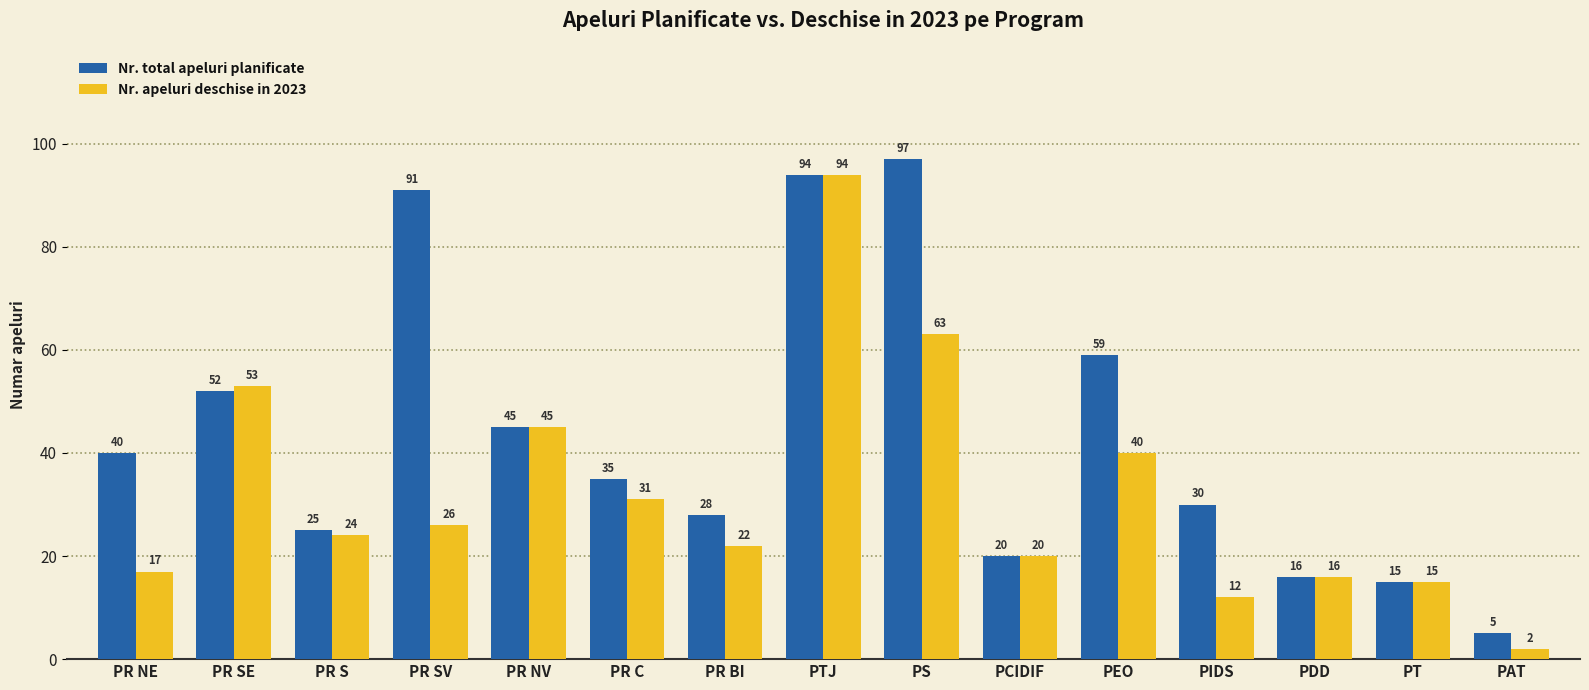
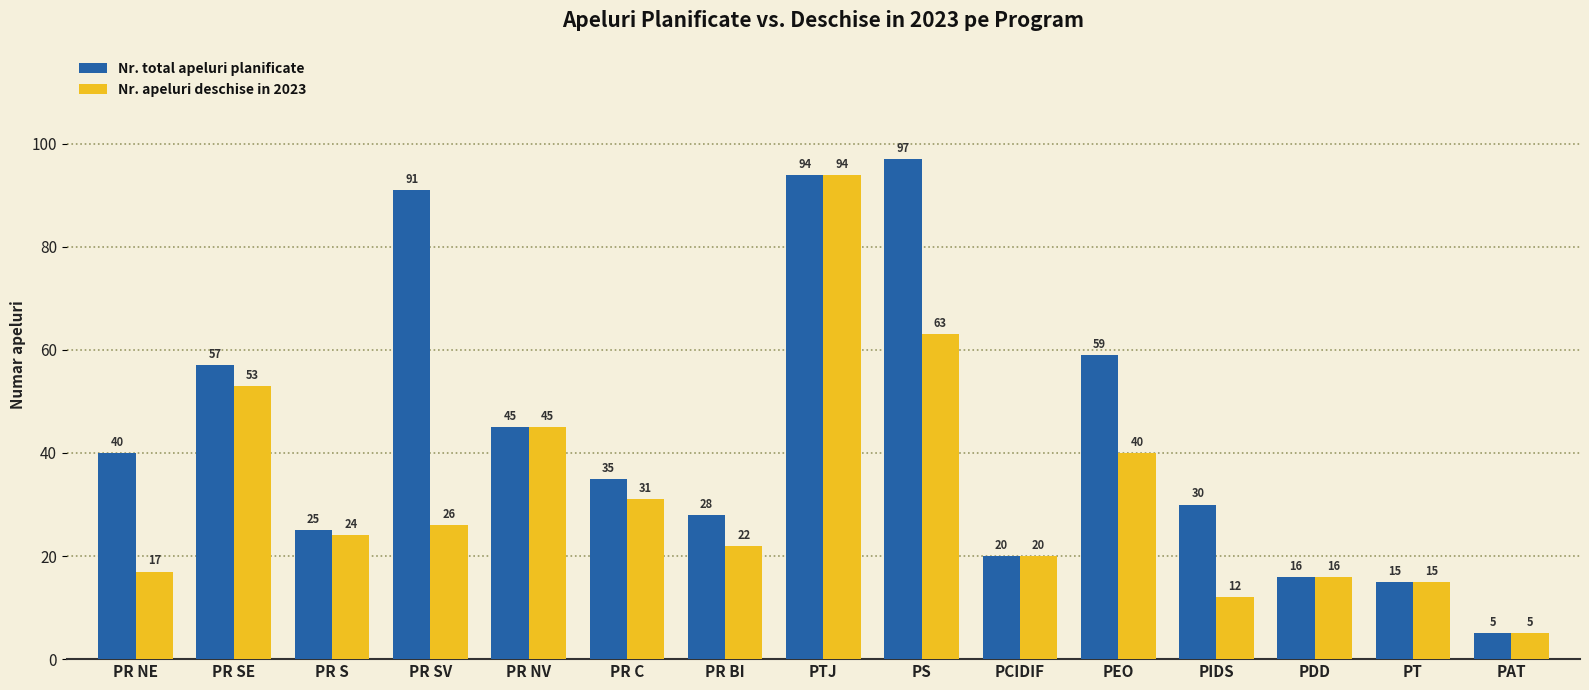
Nr. total apeluri planificate, PR SE: 52 -> 57
Nr. apeluri deschise in 2023, PAT: 2 -> 5
